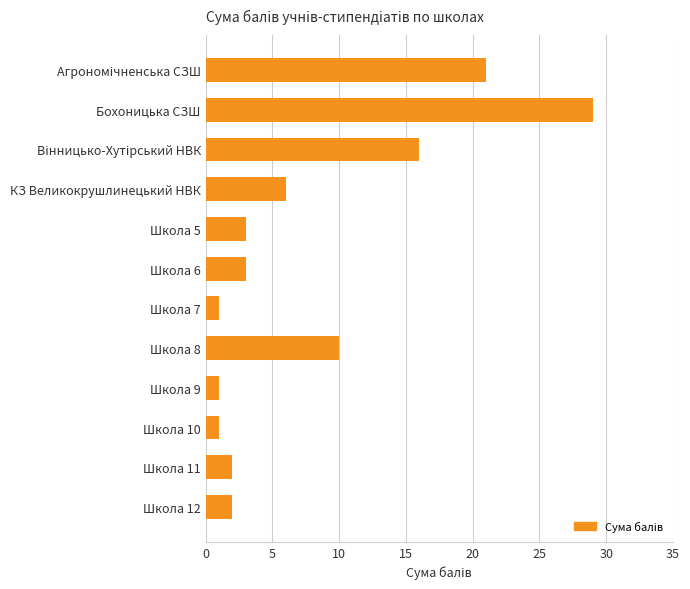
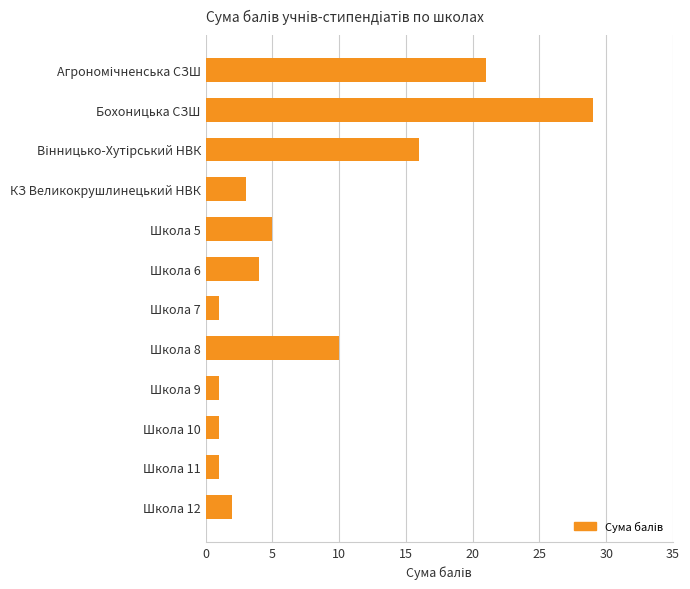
КЗ Великокрушлинецький НВК: 6 -> 3
Школа 5: 3 -> 5
Школа 6: 3 -> 4
Школа 11: 2 -> 1
